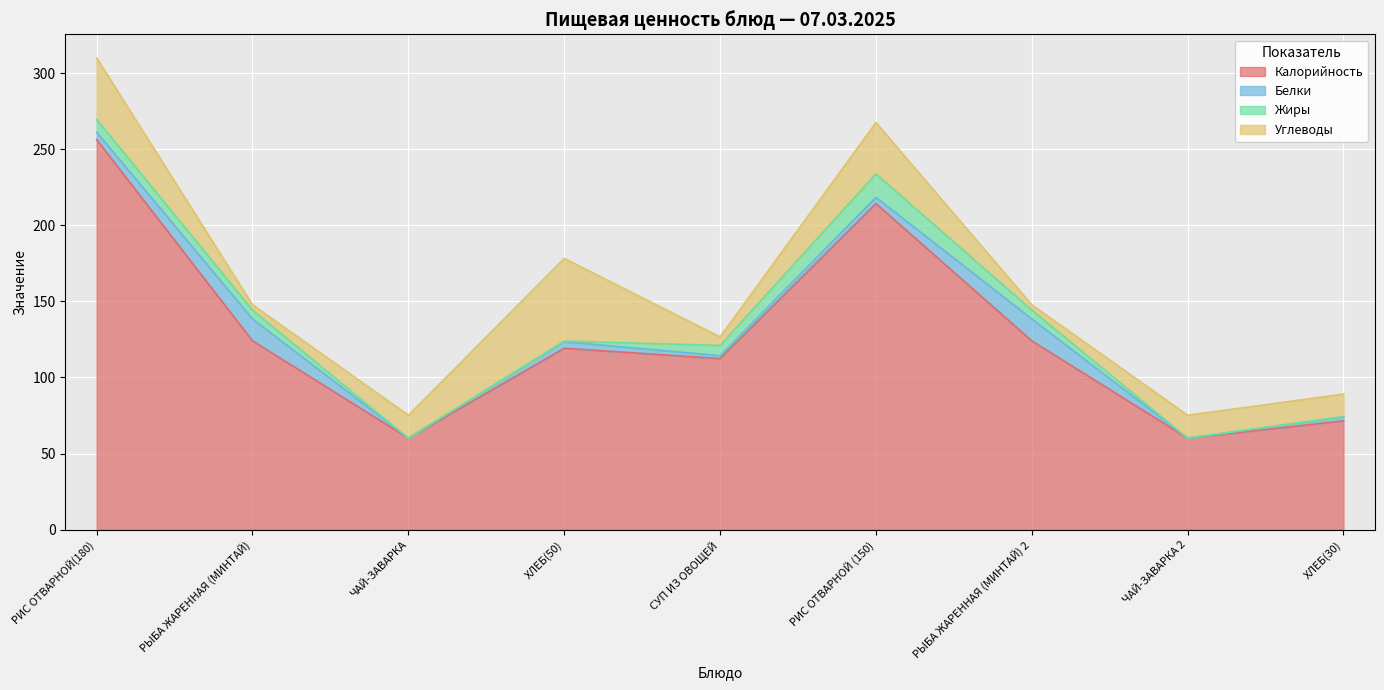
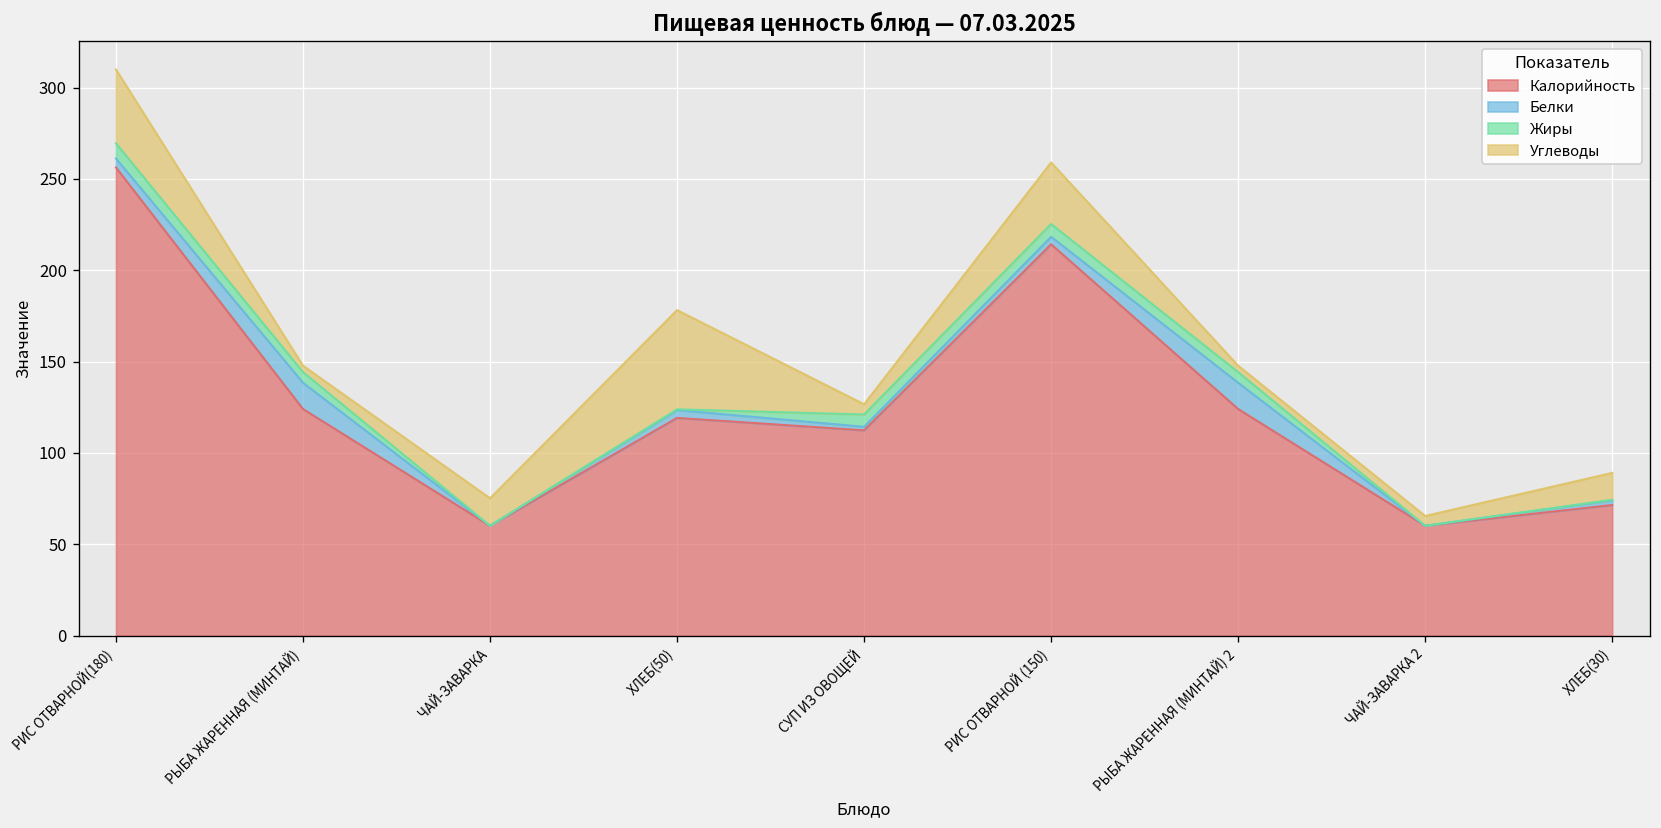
Жиры, РИС ОТВАРНОЙ (150): 15 -> 7
Углеводы, ЧАЙ-ЗАВАРКА 2: 15 -> 5
